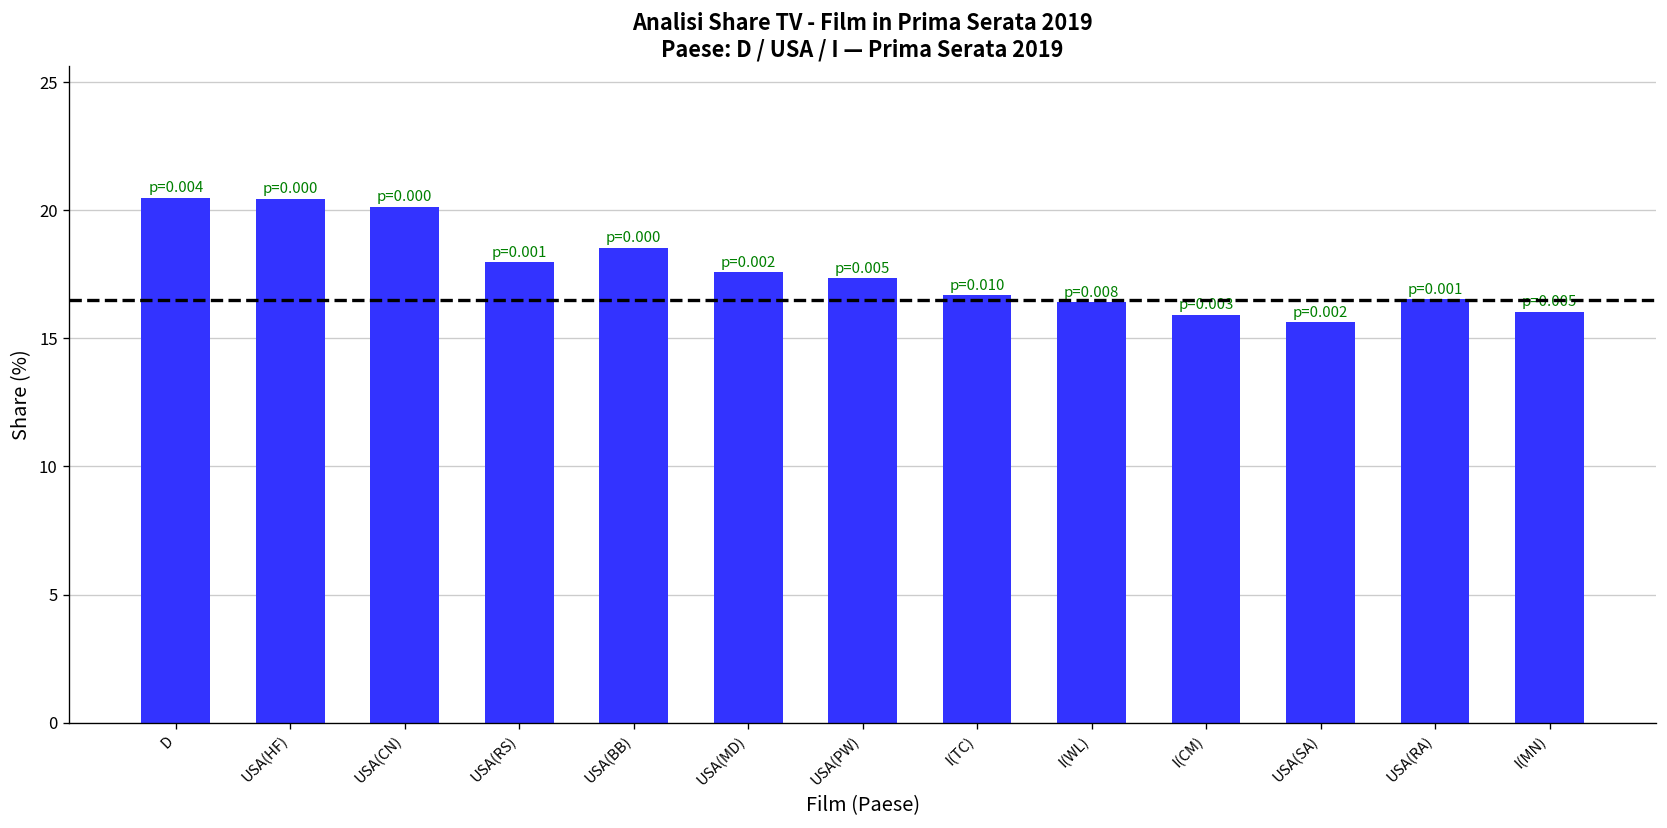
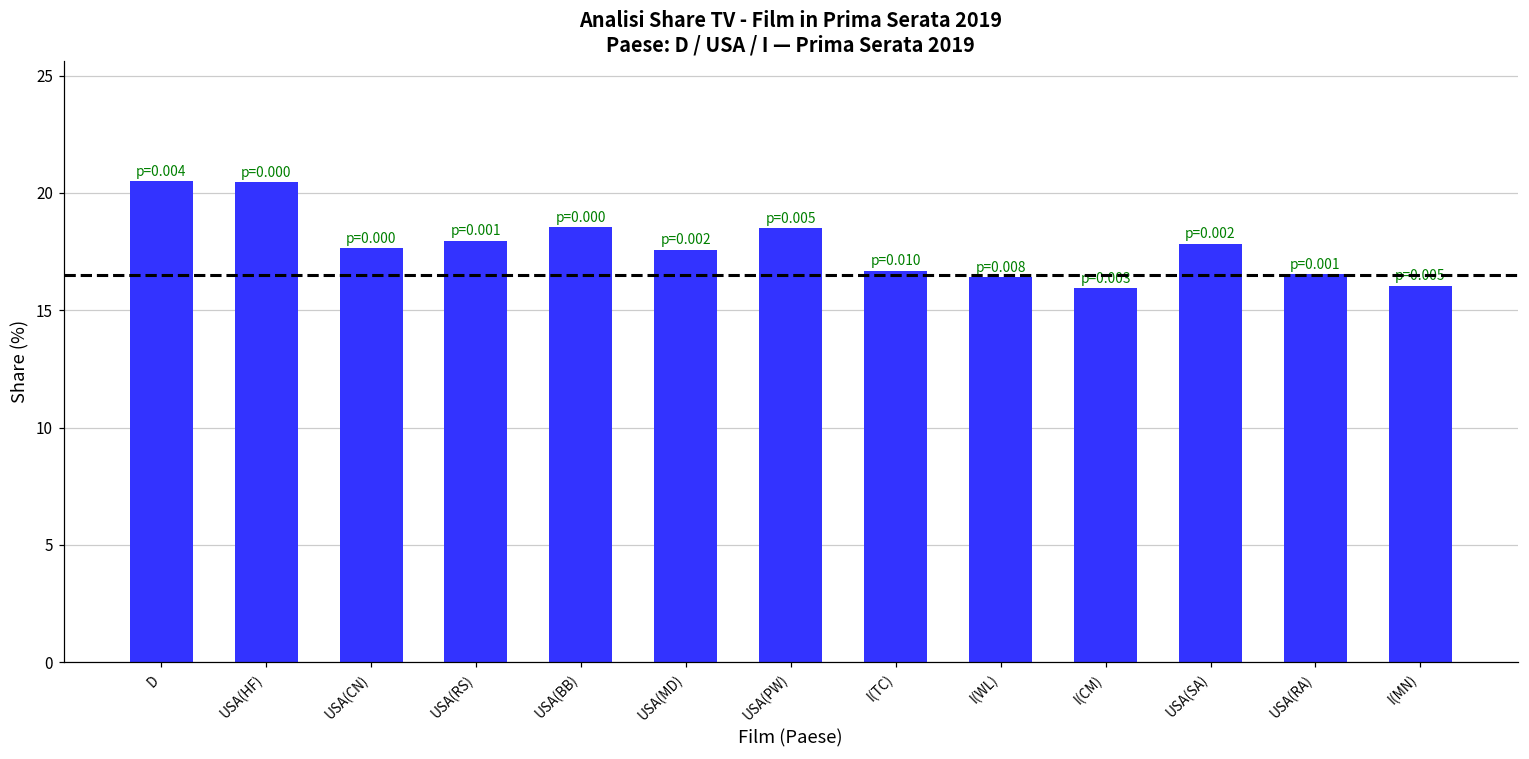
USA(CN): 20.1 -> 17.7
USA(PW): 17.4 -> 18.5
USA(SA): 15.6 -> 17.8
